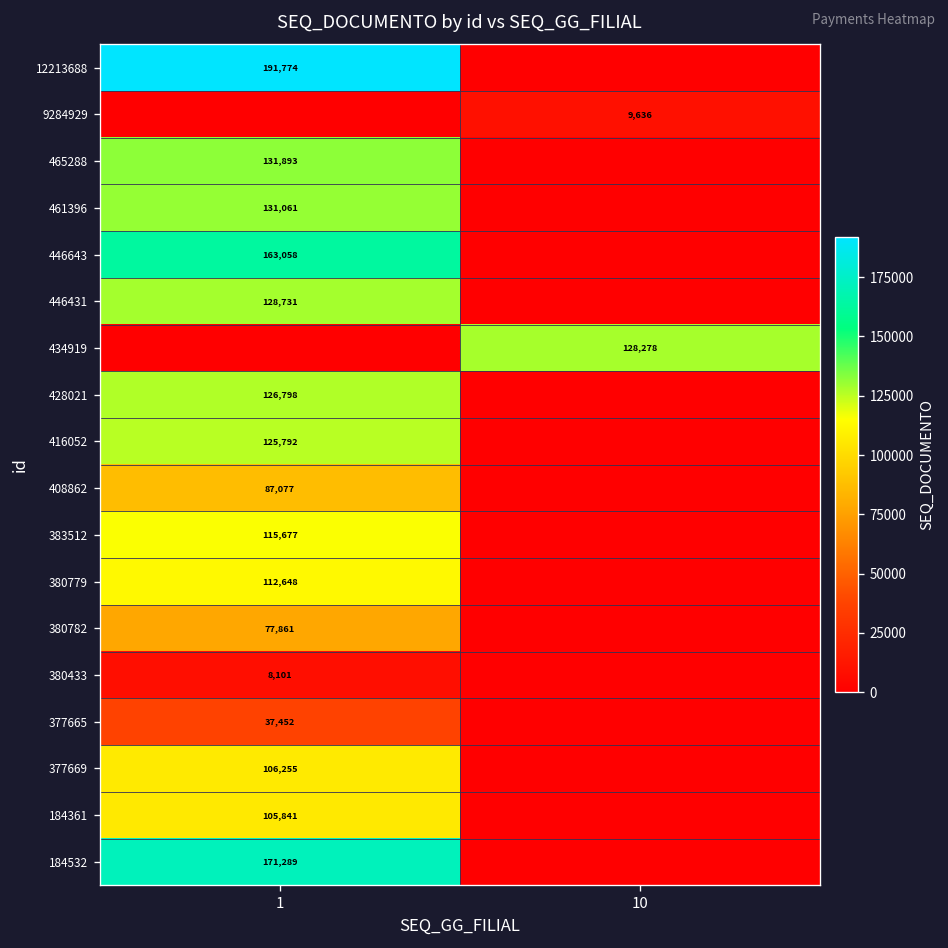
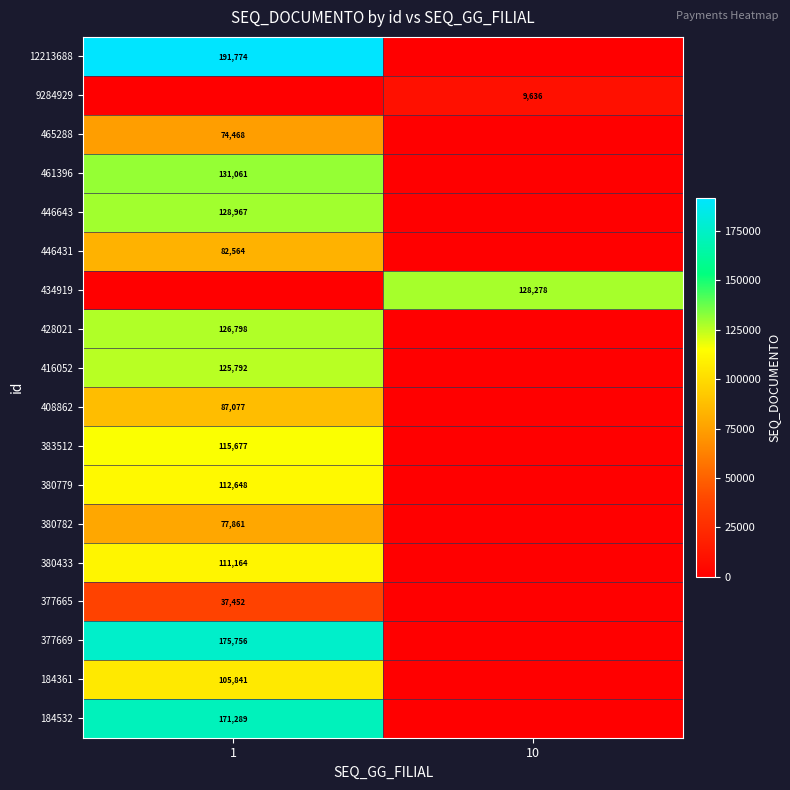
465288, 1: 131,893 -> 74,468
446643, 1: 163,058 -> 128,967
446431, 1: 128,731 -> 82,564
380433, 1: 8,101 -> 111,164
377669, 1: 106,255 -> 175,756
